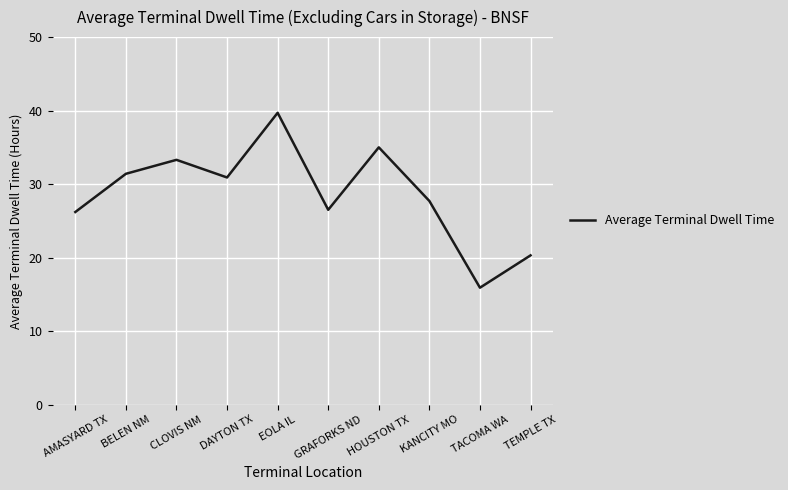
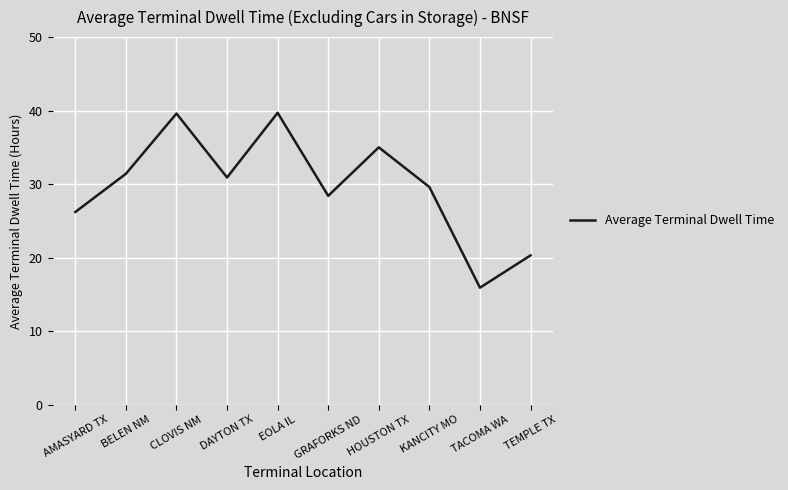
CLOVIS NM: 33 -> 40
GRAFORKS ND: 27 -> 28
KANCITY MO: 28 -> 30
